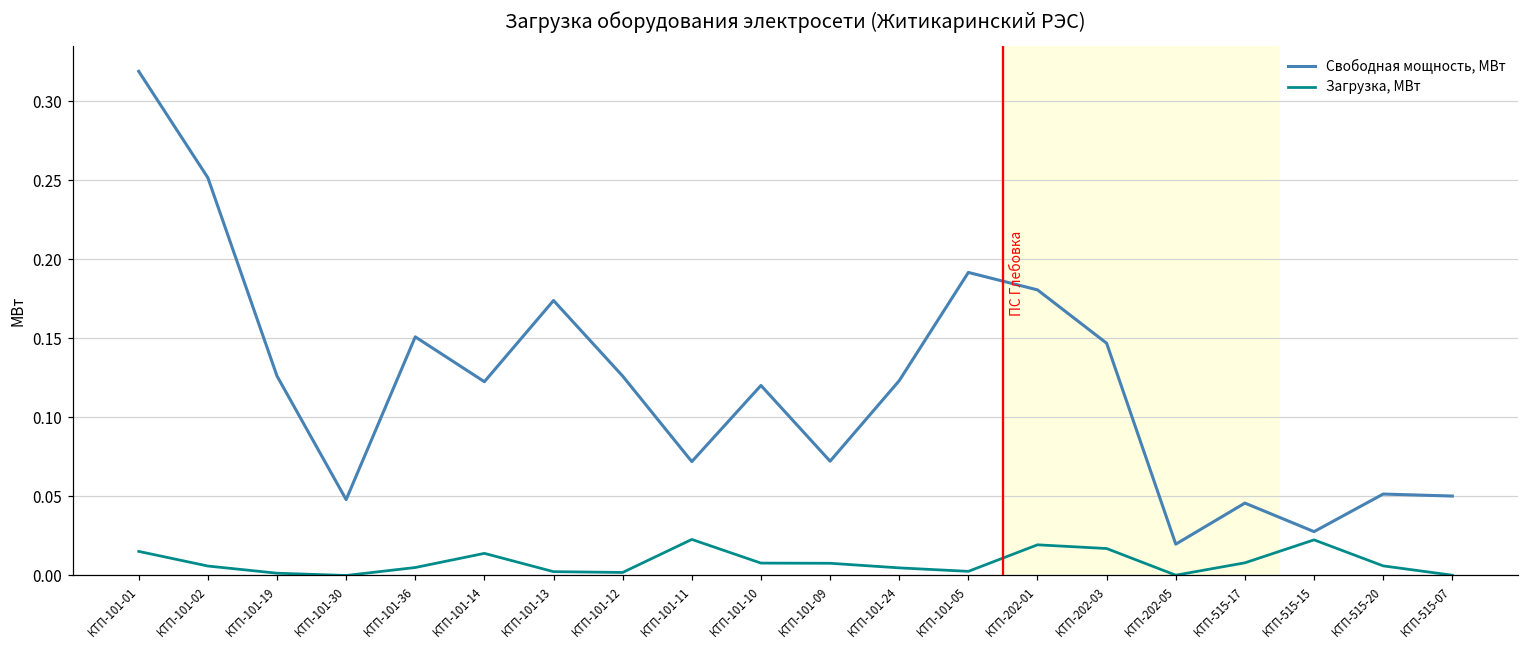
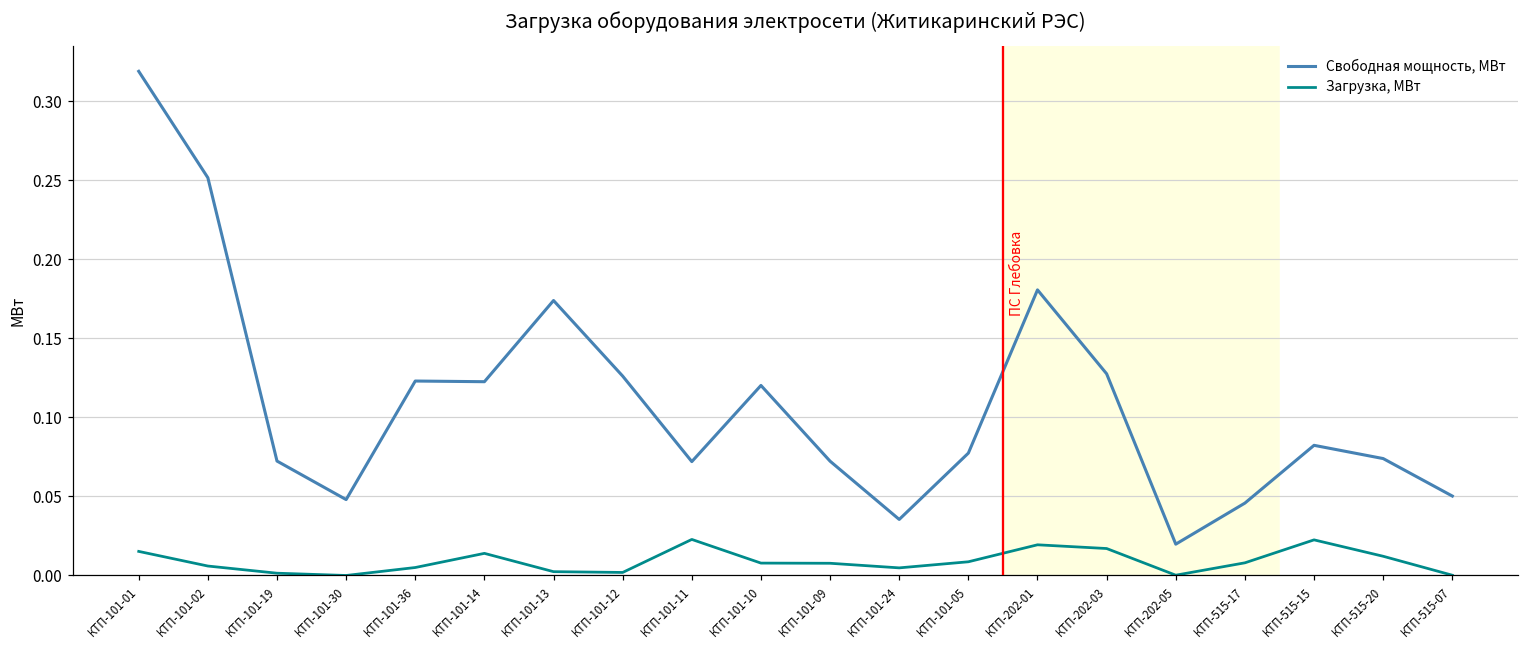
Свободная мощность, МВт, КТП-101-19: 0.126 -> 0.072
Свободная мощность, МВт, КТП-101-36: 0.151 -> 0.123
Свободная мощность, МВт, КТП-101-24: 0.123 -> 0.035
Свободная мощность, МВт, КТП-101-05: 0.192 -> 0.077
Загрузка, МВт, КТП-101-05: 0.003 -> 0.009
Свободная мощность, МВт, КТП-202-03: 0.147 -> 0.128
Свободная мощность, МВт, КТП-515-15: 0.028 -> 0.082
Свободная мощность, МВт, КТП-515-20: 0.051 -> 0.074
Загрузка, МВт, КТП-515-20: 0.006 -> 0.012
